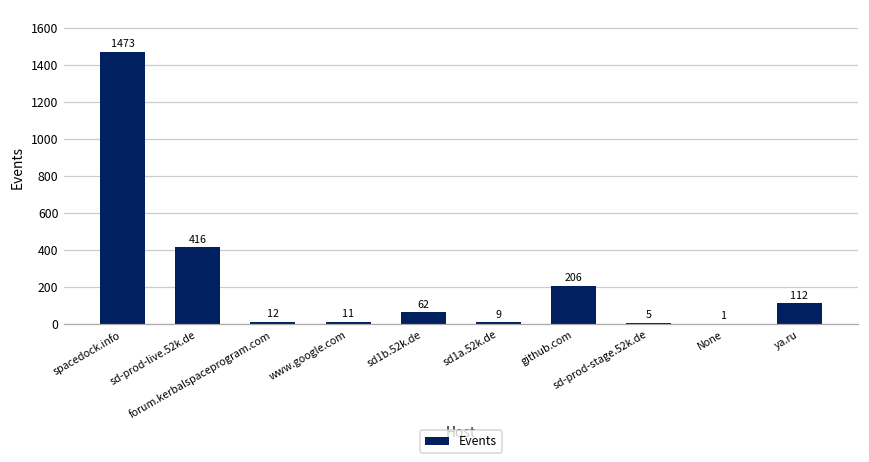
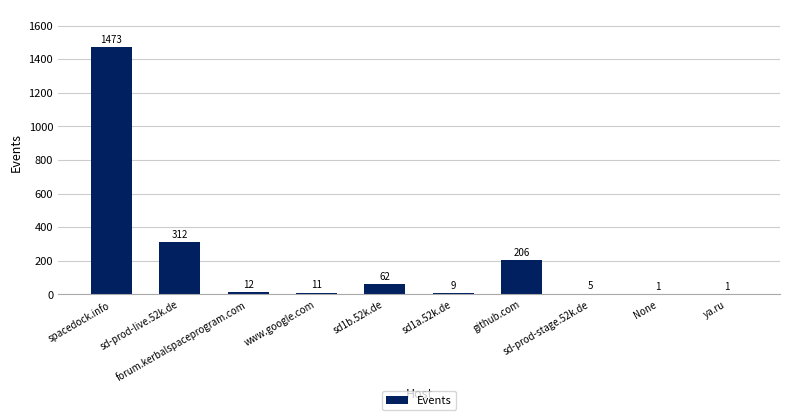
sd-prod-live.52k.de: 416 -> 312
ya.ru: 112 -> 1
